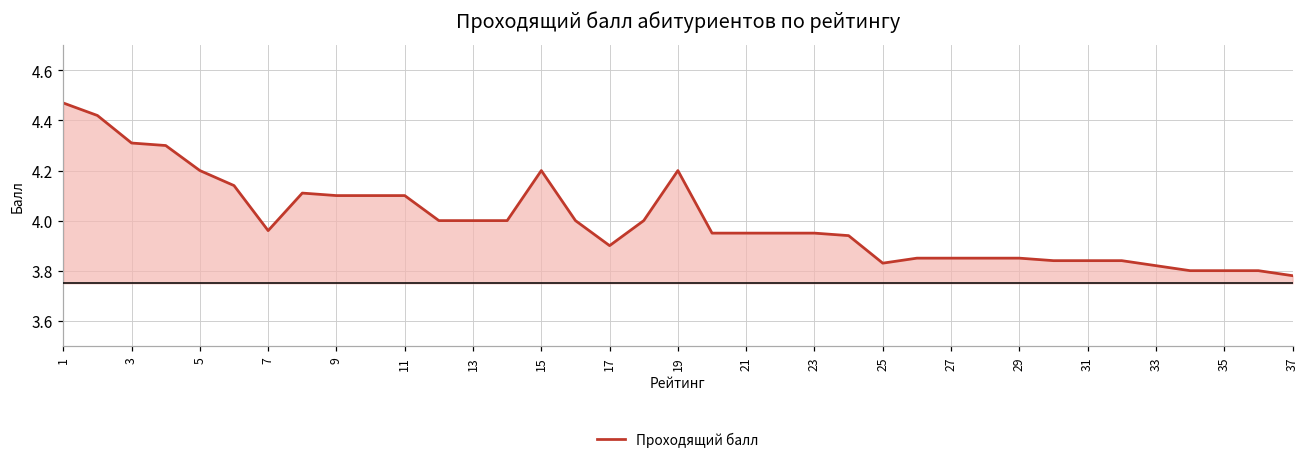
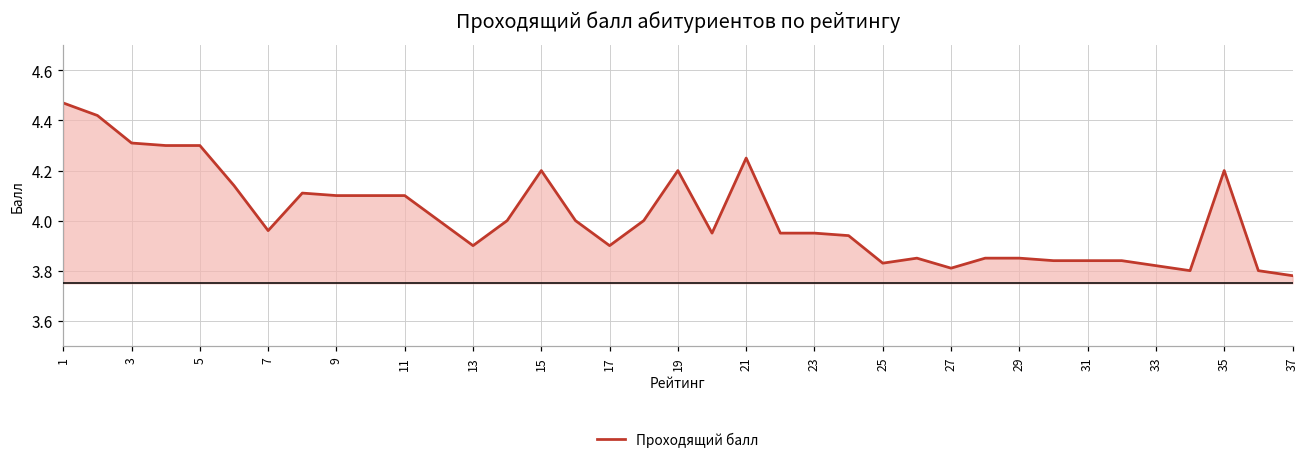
5: 4.2 -> 4.3
13: 4.0 -> 3.9
21: 3.95 -> 4.25
27: 3.85 -> 3.81
35: 3.8 -> 4.2
